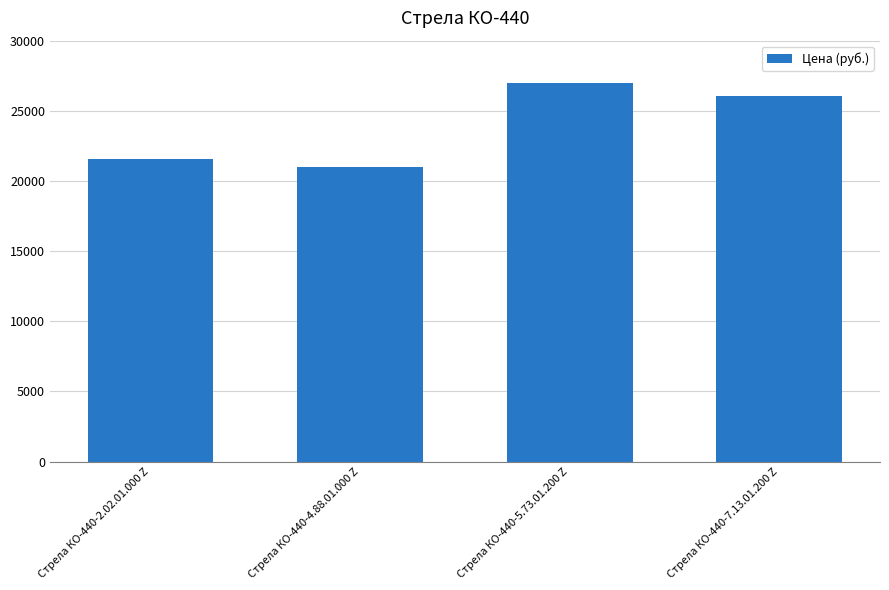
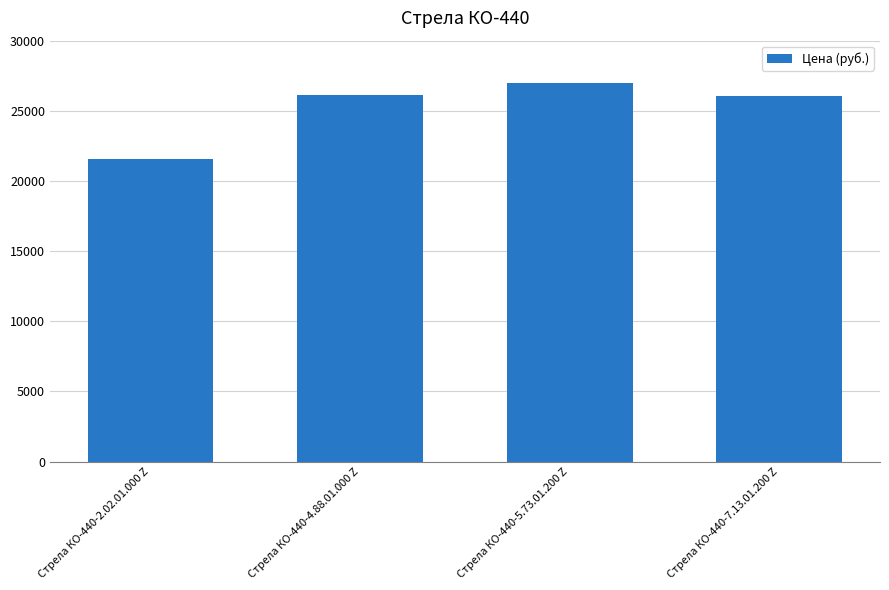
Стрела КО-440-4.88.01.000 Z: 21000 -> 26200
